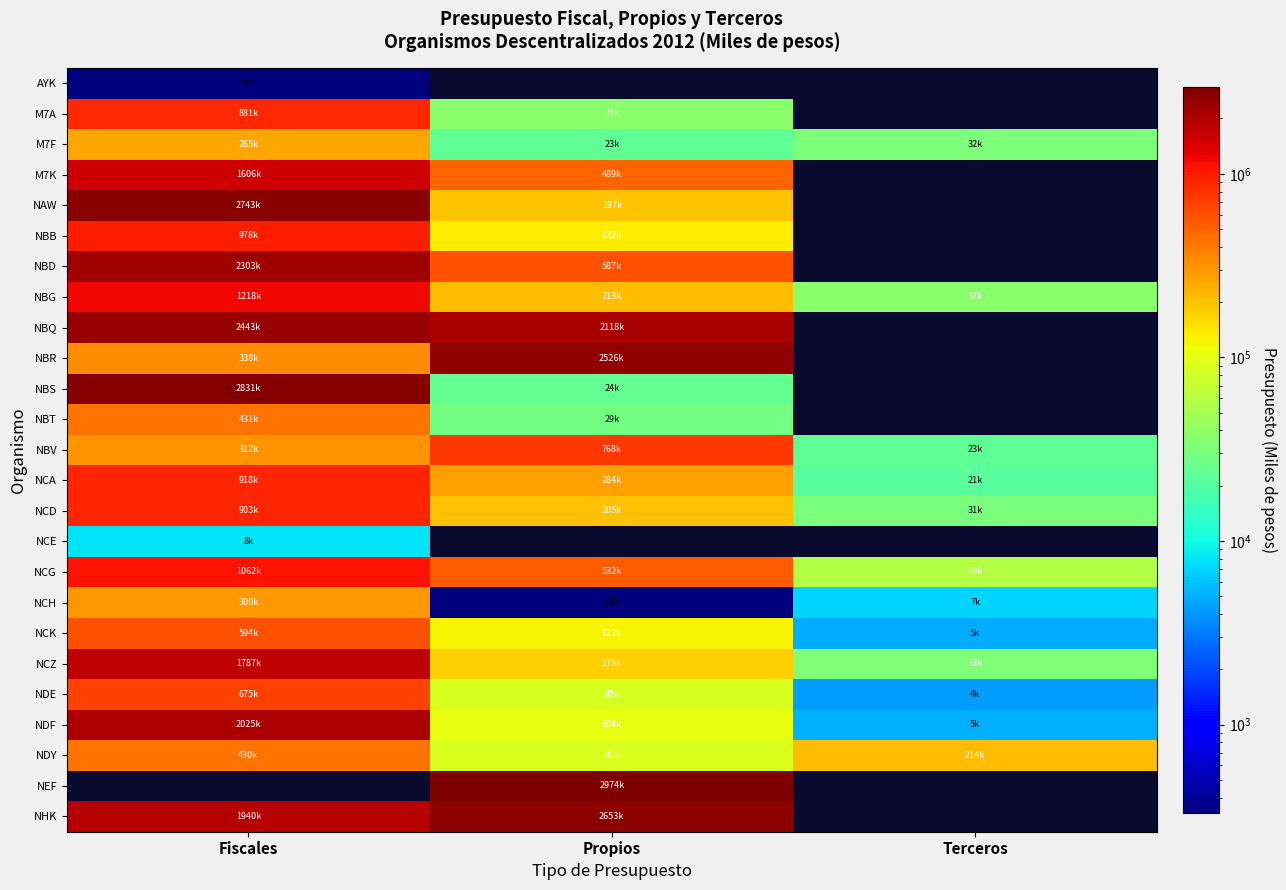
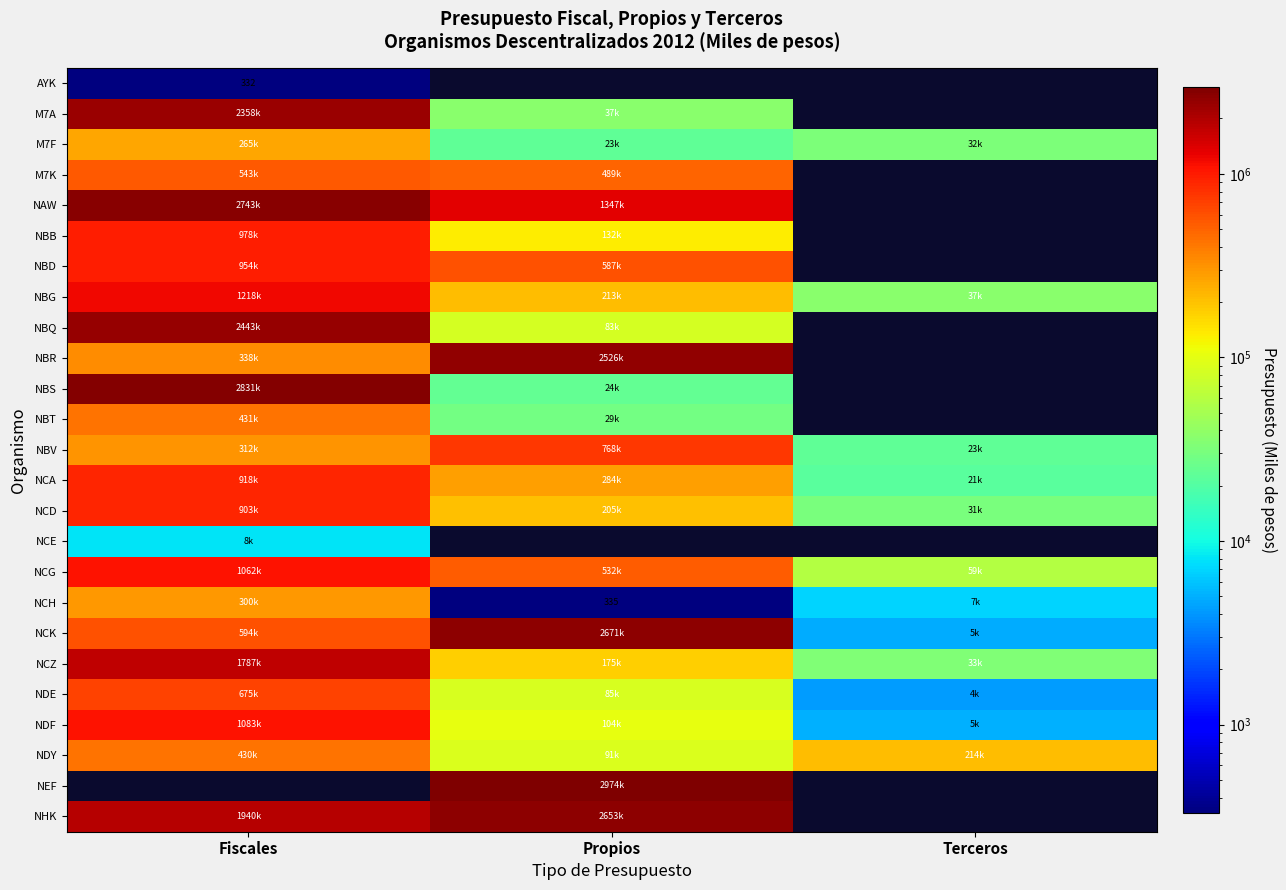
M7A, Fiscales: 881k -> 2358k
M7K, Fiscales: 1606k -> 543k
NAW, Propios: 197k -> 1347k
NBD, Fiscales: 2303k -> 954k
NBQ, Propios: 2118k -> 83k
NCK, Propios: 122k -> 2671k
NDF, Fiscales: 2025k -> 1083k
